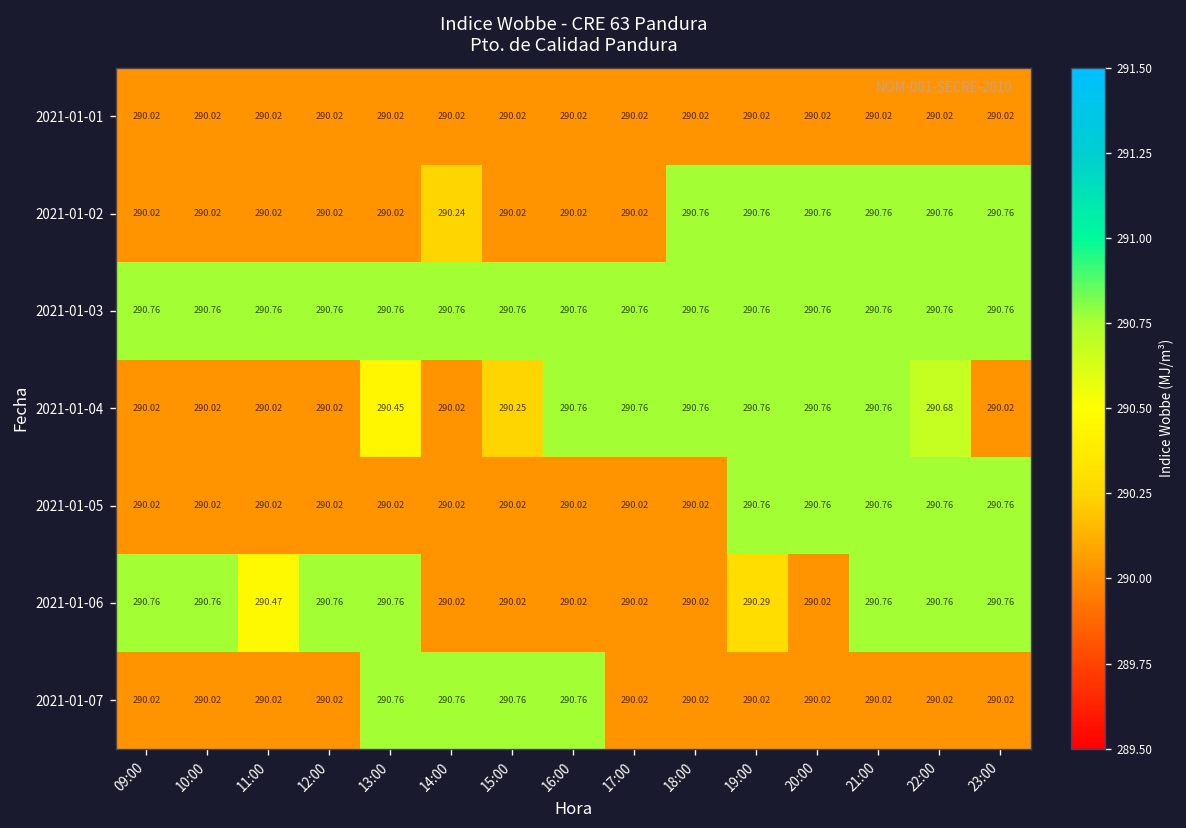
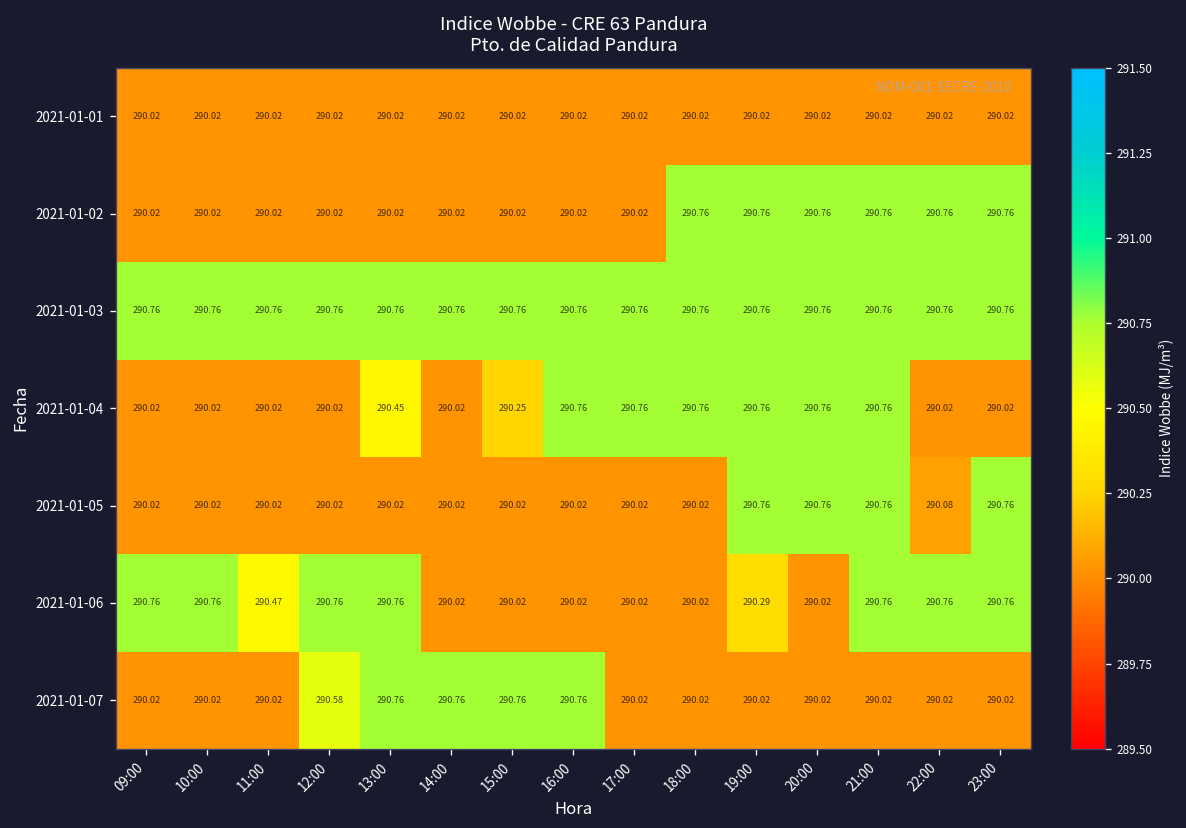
2021-01-02, 14:00: 290.24 -> 290.02
2021-01-04, 22:00: 290.68 -> 290.02
2021-01-05, 22:00: 290.76 -> 290.08
2021-01-07, 12:00: 290.02 -> 290.58
